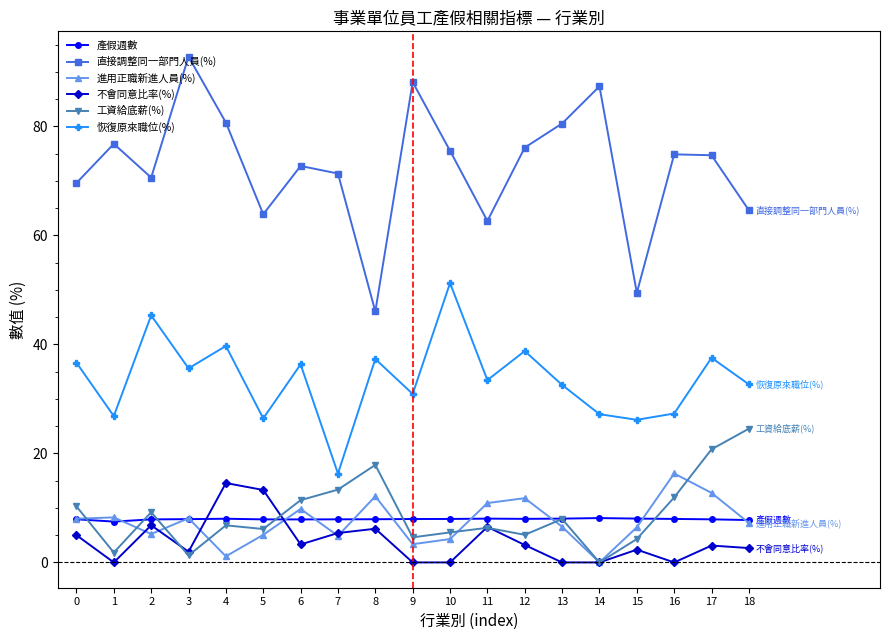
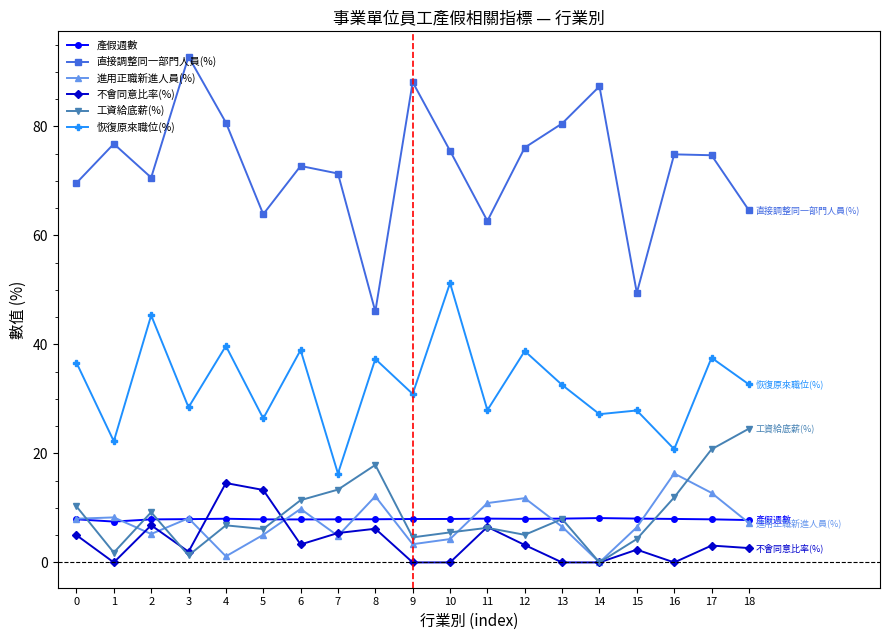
恢復原來職位(%), 1: 27 -> 22
恢復原來職位(%), 3: 36 -> 28
恢復原來職位(%), 6: 36 -> 39
恢復原來職位(%), 11: 33 -> 28
恢復原來職位(%), 15: 26 -> 28
恢復原來職位(%), 16: 27 -> 21
